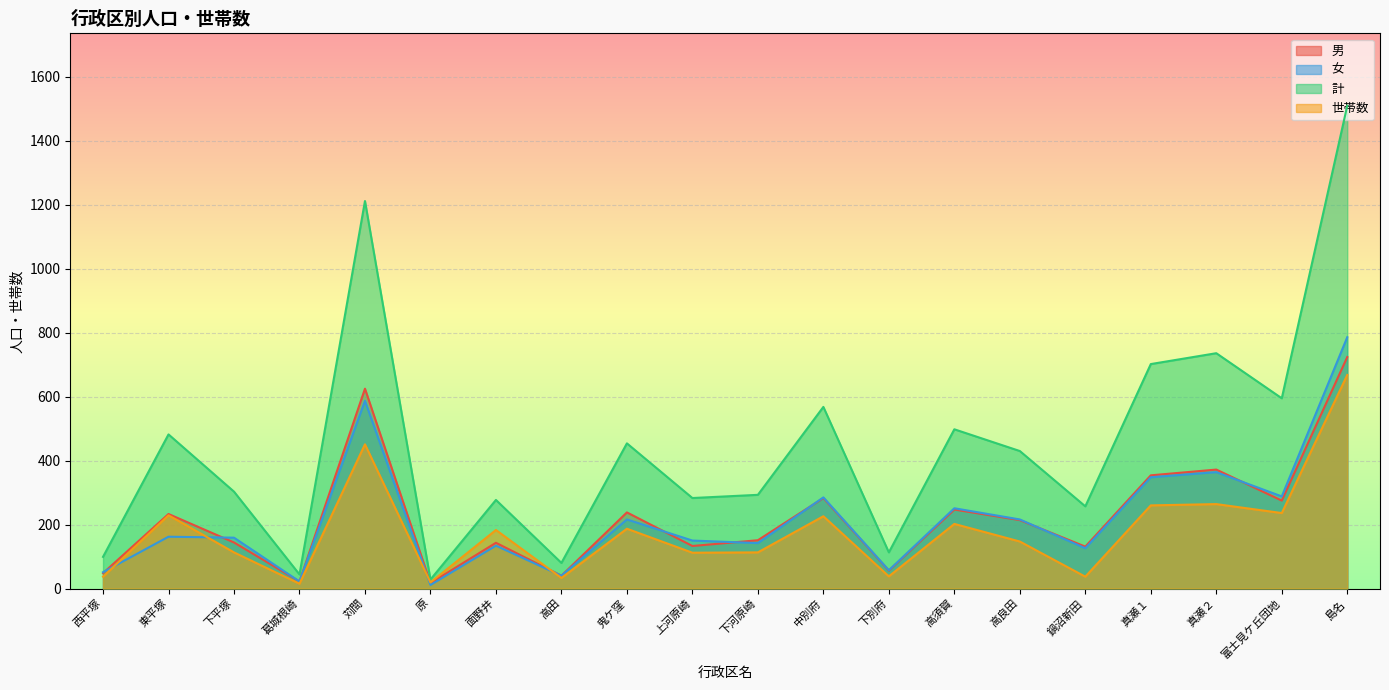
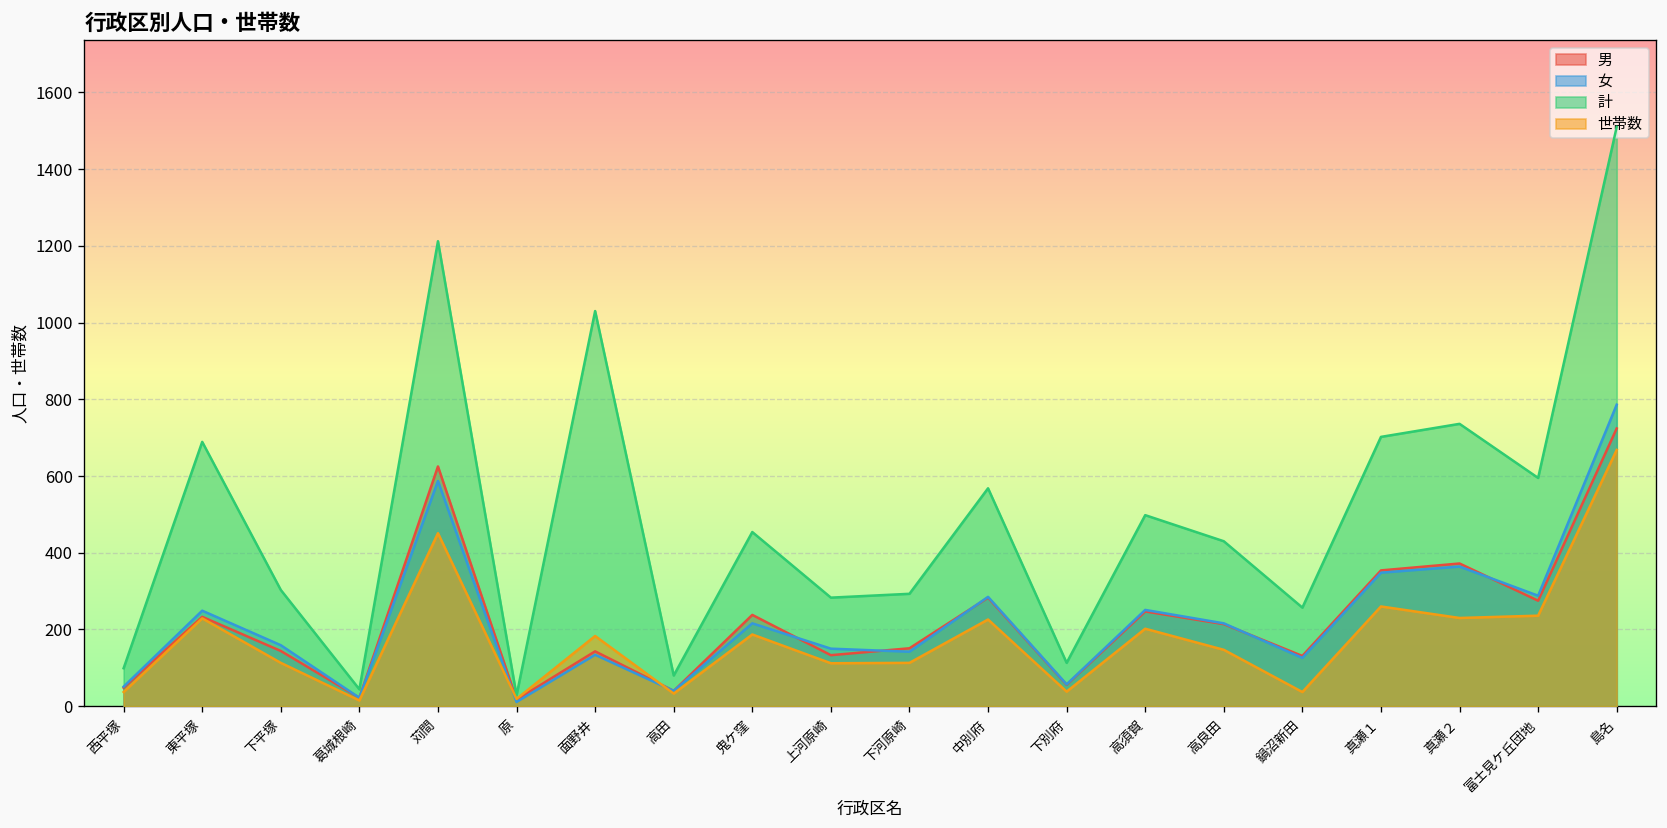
女, 東平塚: 160 -> 250
計, 東平塚: 480 -> 690
計, 面野井: 280 -> 1030
世帯数, 真瀬２: 260 -> 230
